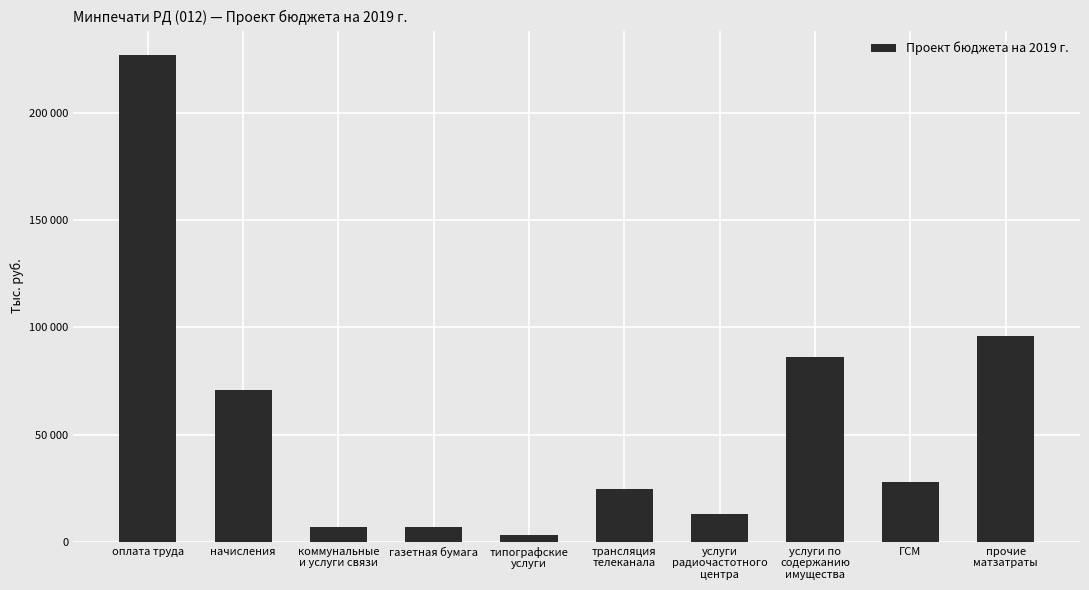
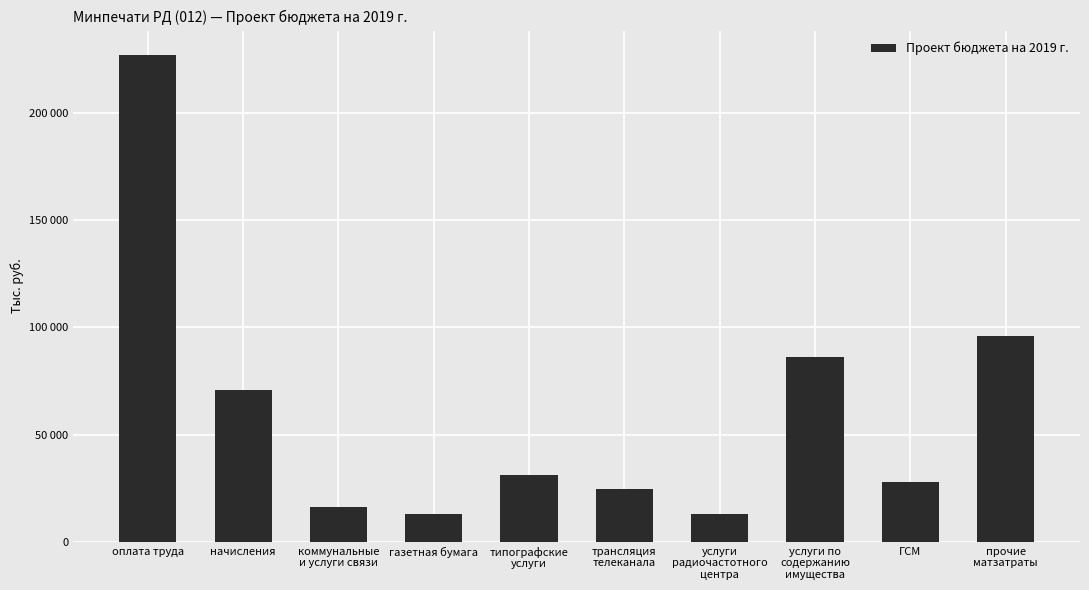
коммунальные и услуги связи: 7000 -> 16000
газетная бумага: 7000 -> 13000
типографские услуги: 3000 -> 31000
